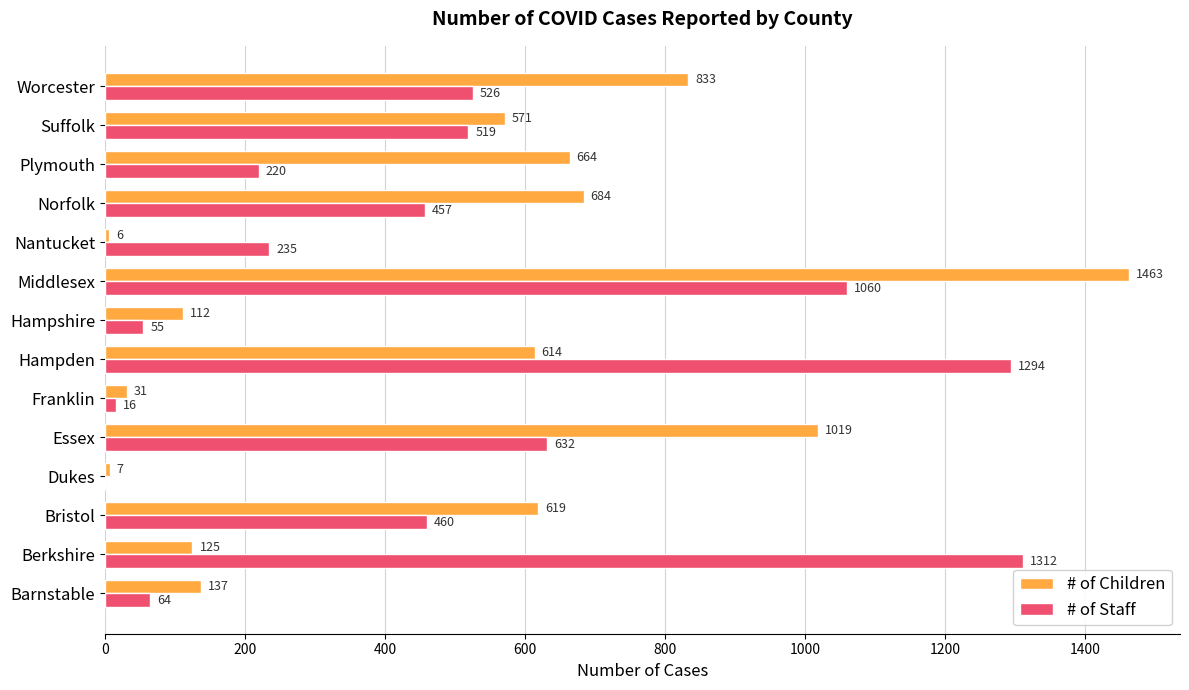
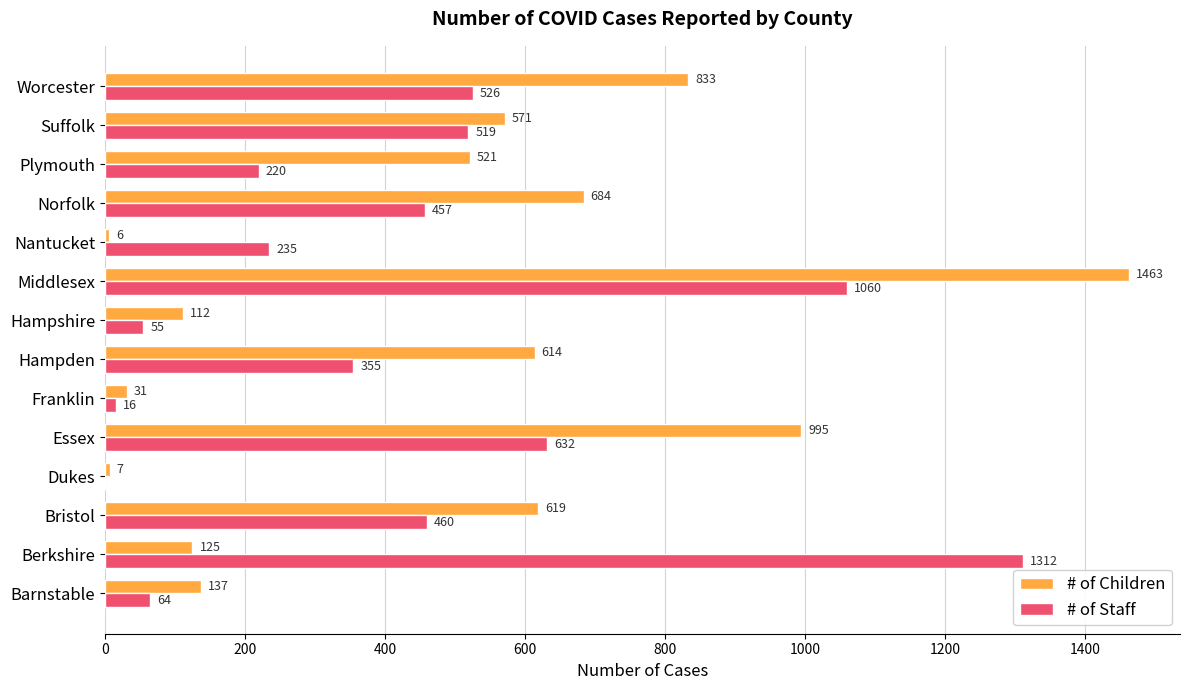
# of Children, Plymouth: 664 -> 521
# of Staff, Hampden: 1294 -> 355
# of Children, Essex: 1019 -> 995
